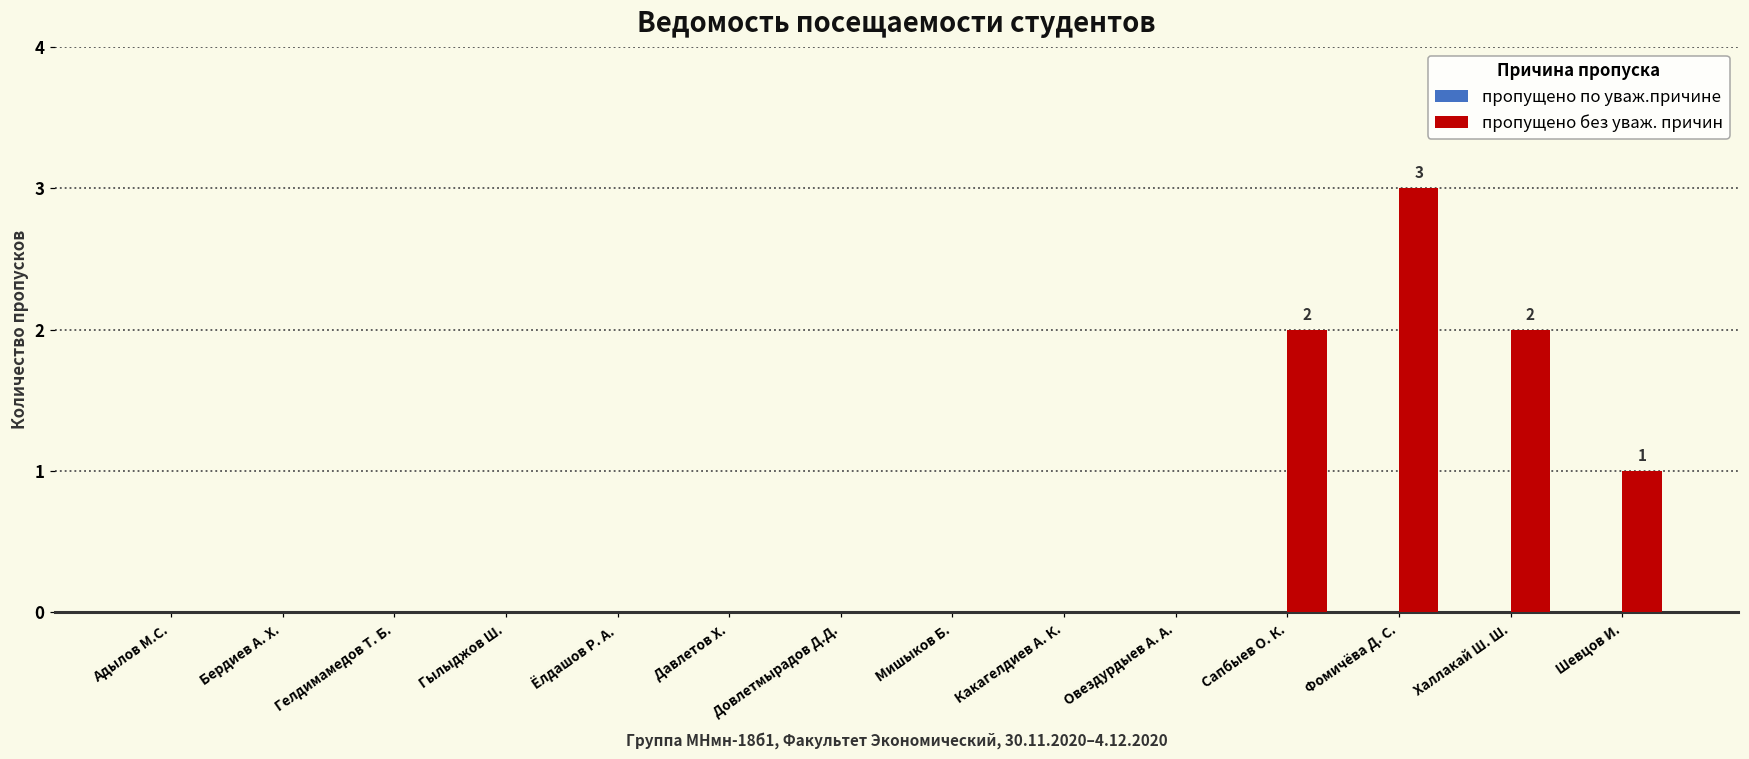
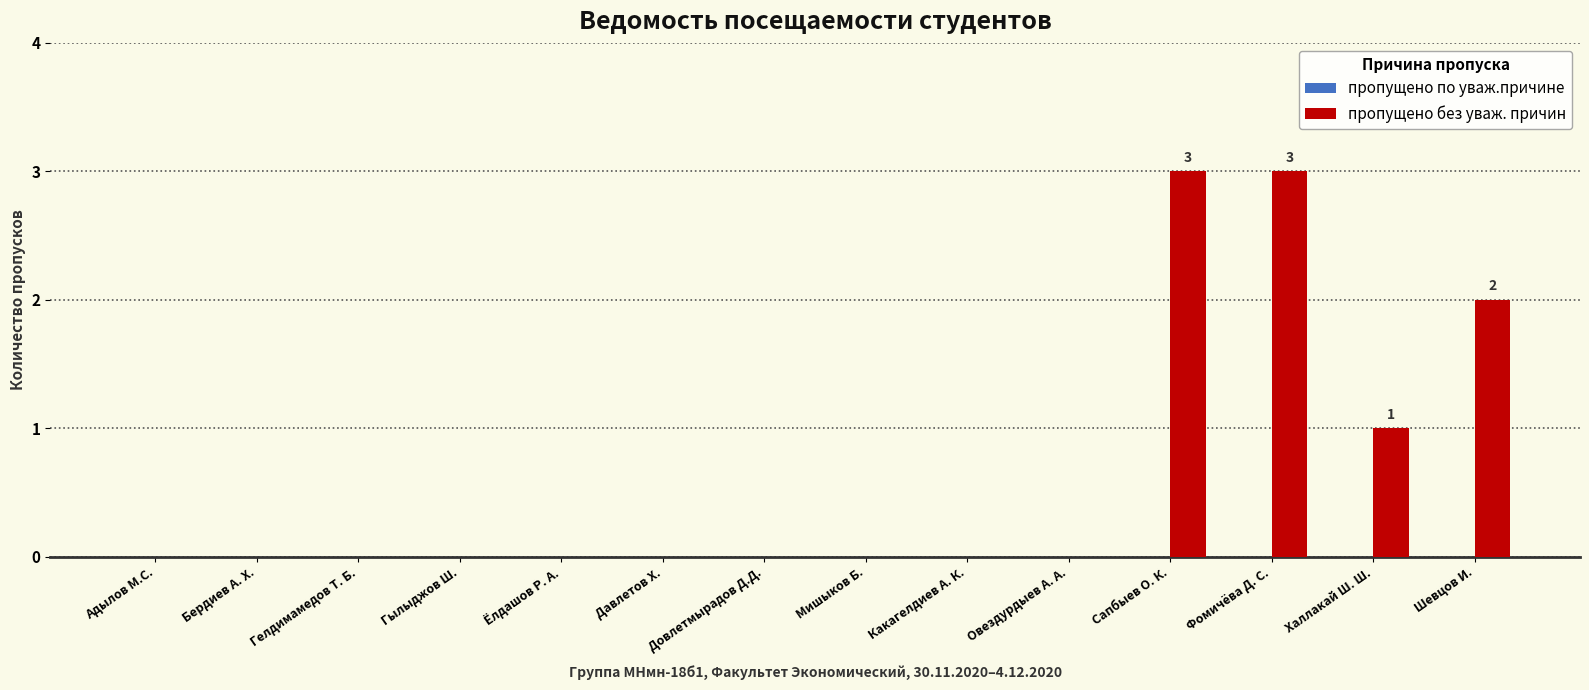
пропущено без уваж. причин, Сапбыев О. К.: 2 -> 3
пропущено без уваж. причин, Халлакай Ш. Ш.: 2 -> 1
пропущено без уваж. причин, Шевцов И.: 1 -> 2
